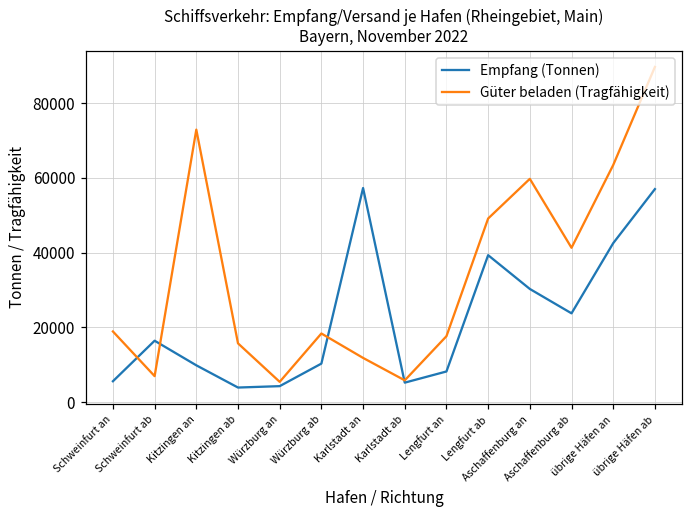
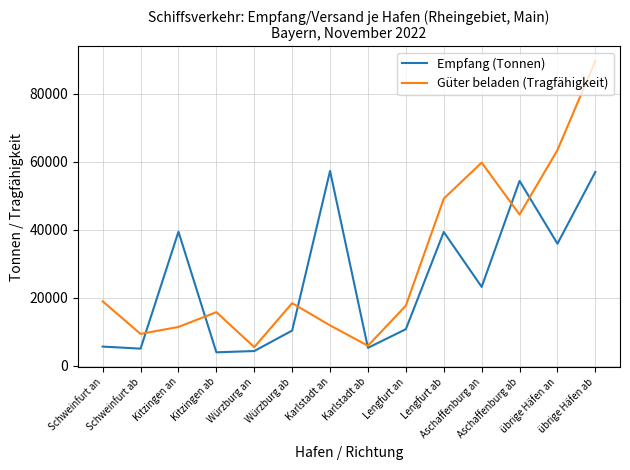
Empfang (Tonnen), Schweinfurt ab: 16000 -> 5000
Güter beladen (Tragfähigkeit), Schweinfurt ab: 7000 -> 9000
Empfang (Tonnen), Kitzingen an: 10000 -> 39000
Güter beladen (Tragfähigkeit), Kitzingen an: 73000 -> 11000
Empfang (Tonnen), Lengfurt an: 8000 -> 11000
Empfang (Tonnen), Aschaffenburg an: 30000 -> 23000
Empfang (Tonnen), Aschaffenburg ab: 24000 -> 54000
Güter beladen (Tragfähigkeit), Aschaffenburg ab: 41000 -> 44000
Empfang (Tonnen), übrige Häfen an: 43000 -> 36000
